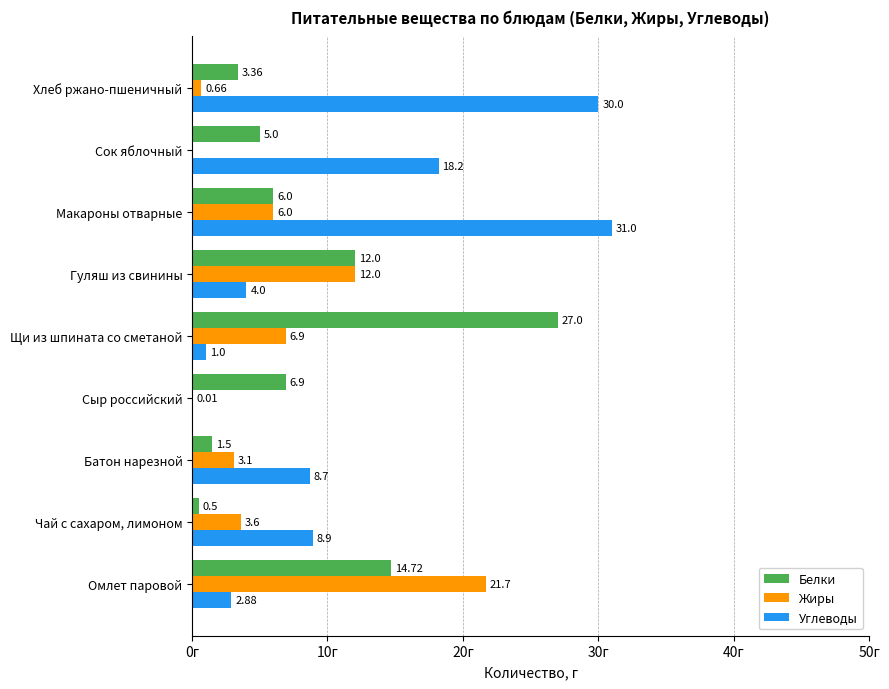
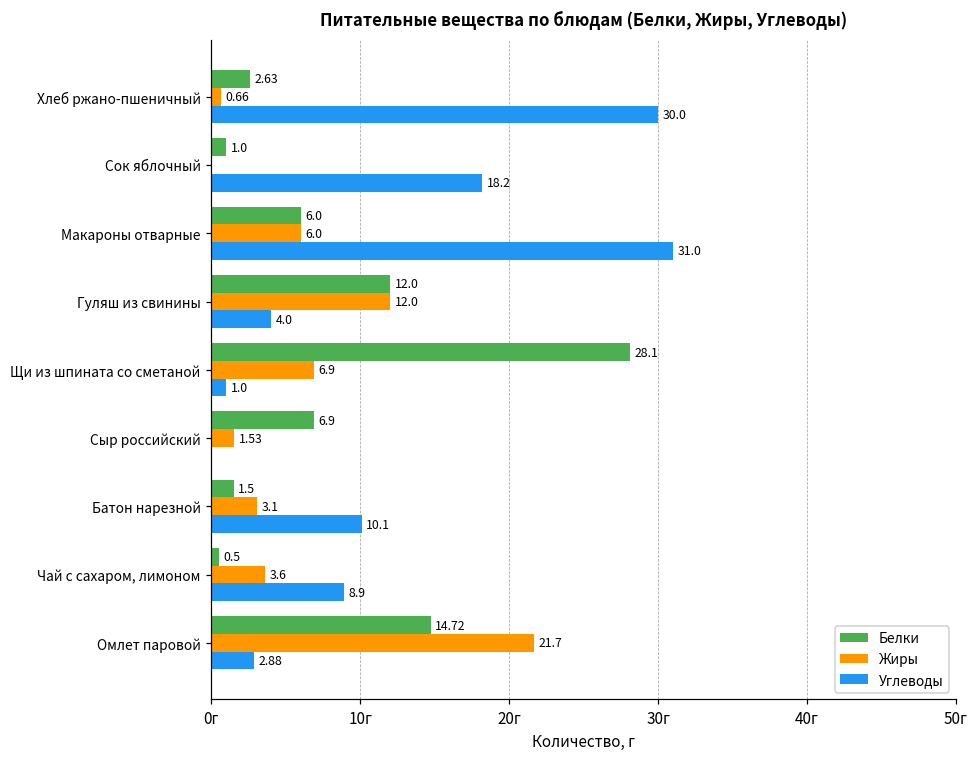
Белки, Хлеб ржано-пшеничный: 3.36 -> 2.63
Белки, Сок яблочный: 5.0 -> 1.0
Белки, Щи из шпината со сметаной: 27.0 -> 28.1
Жиры, Сыр российский: 0.01 -> 1.53
Углеводы, Батон нарезной: 8.7 -> 10.1
